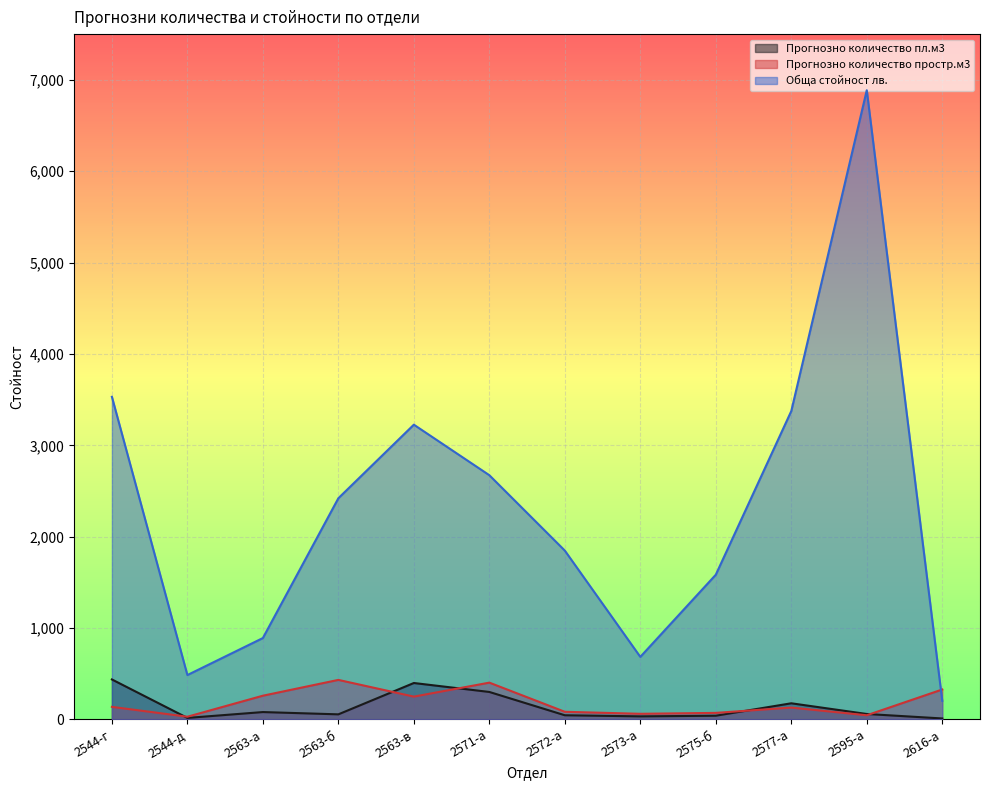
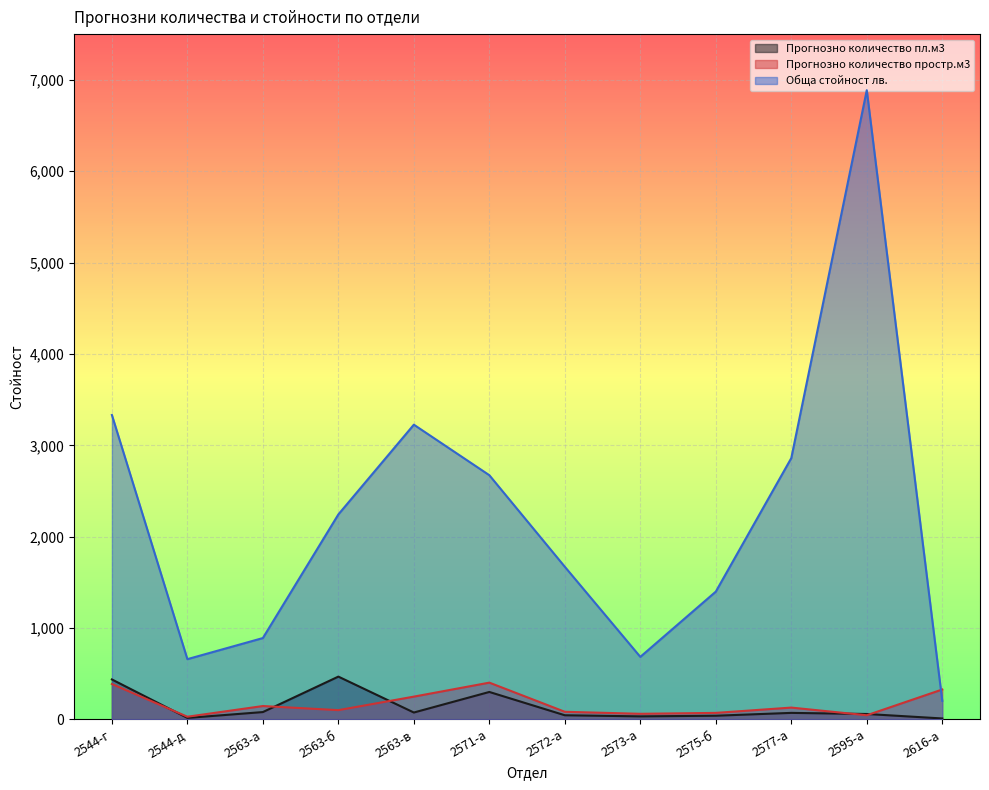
Прогнозно количество простр.м3, 2544-г: 100 -> 400
Обща стойност лв., 2544-г: 3,500 -> 3,300
Обща стойност лв., 2544-д: 500 -> 700
Прогнозно количество простр.м3, 2563-а: 300 -> 100
Прогнозно количество пл.м3, 2563-б: 100 -> 500
Прогнозно количество простр.м3, 2563-б: 400 -> 100
Обща стойност лв., 2563-б: 2,400 -> 2,200
Прогнозно количество пл.м3, 2563-в: 400 -> 100
Обща стойност лв., 2572-а: 1,800 -> 1,700
Обща стойност лв., 2575-б: 1,600 -> 1,400
Прогнозно количество пл.м3, 2577-а: 200 -> 100
Обща стойност лв., 2577-а: 3,400 -> 2,900
